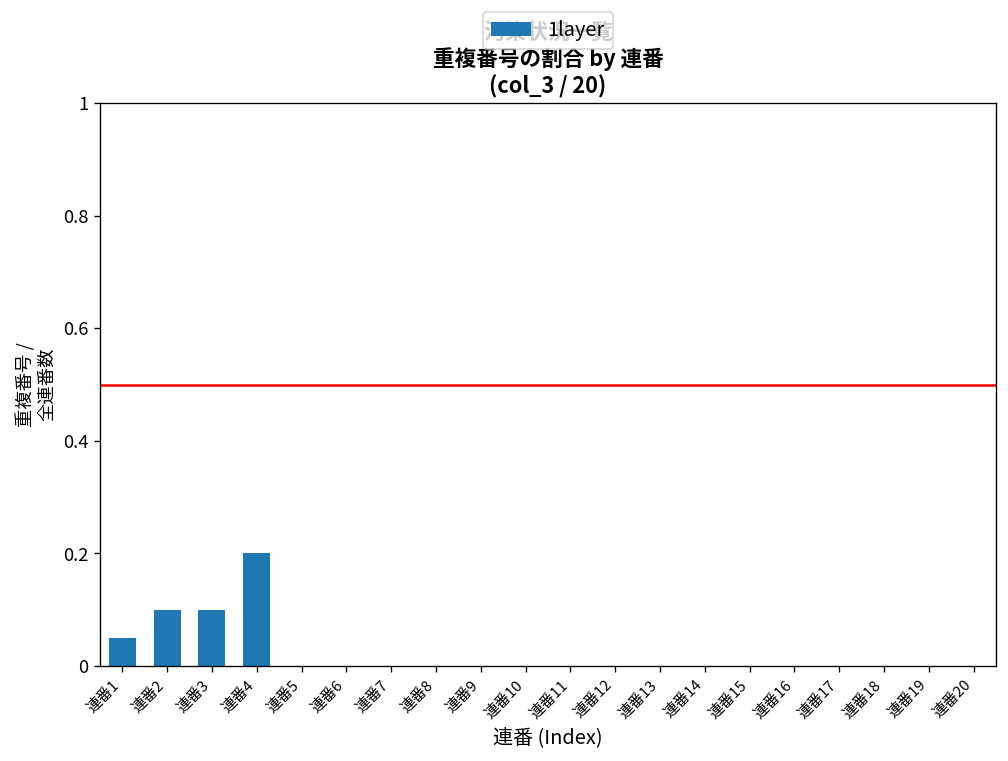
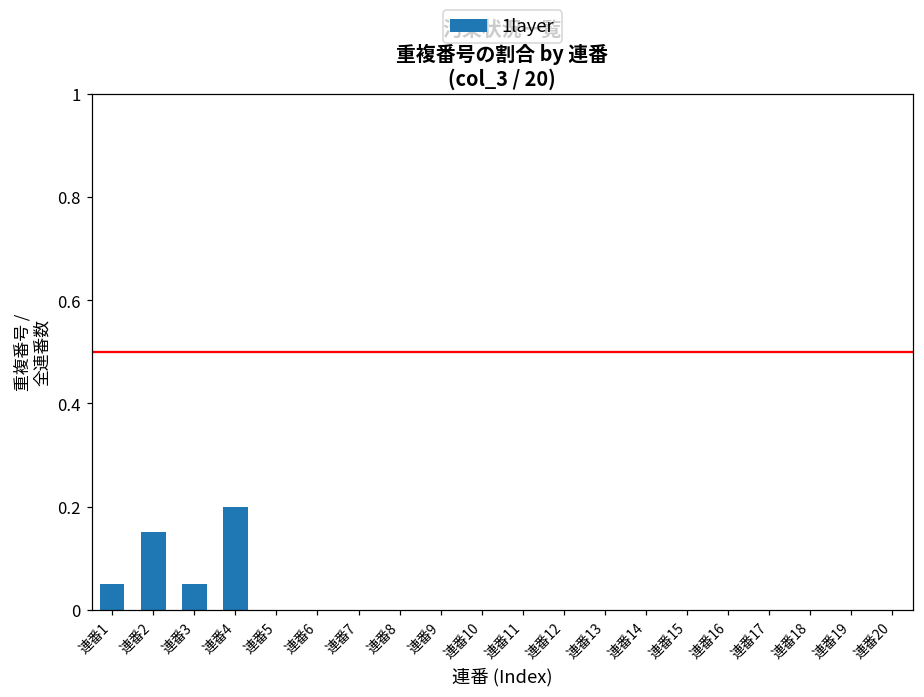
連番2: 0.10 -> 0.15
連番3: 0.10 -> 0.05
